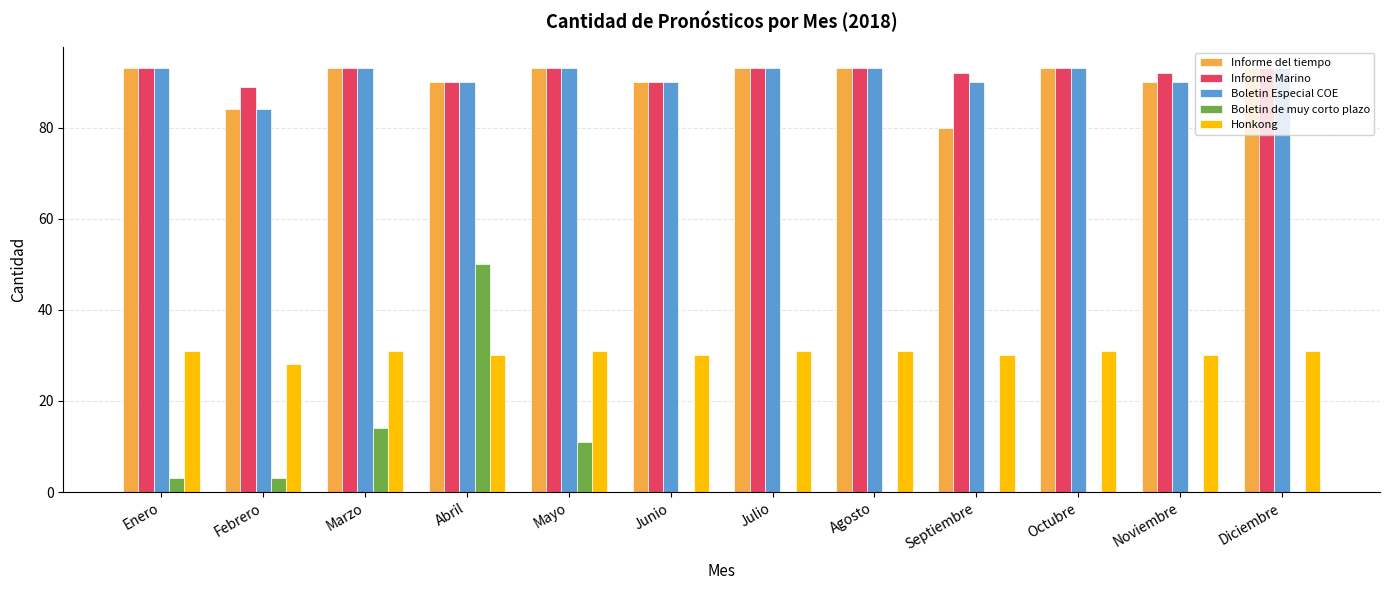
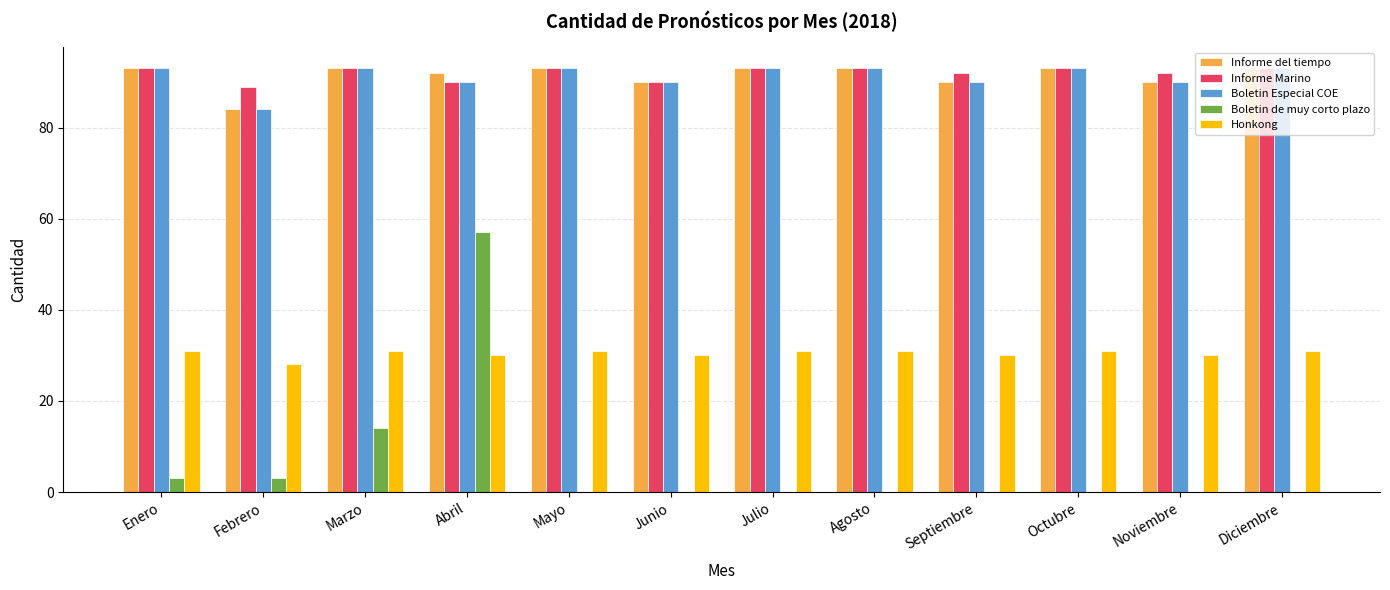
Informe del tiempo, Abril: 90 -> 92
Boletin de muy corto plazo, Abril: 50 -> 57
Boletin de muy corto plazo, Mayo: 11 -> 0
Informe del tiempo, Septiembre: 80 -> 90
